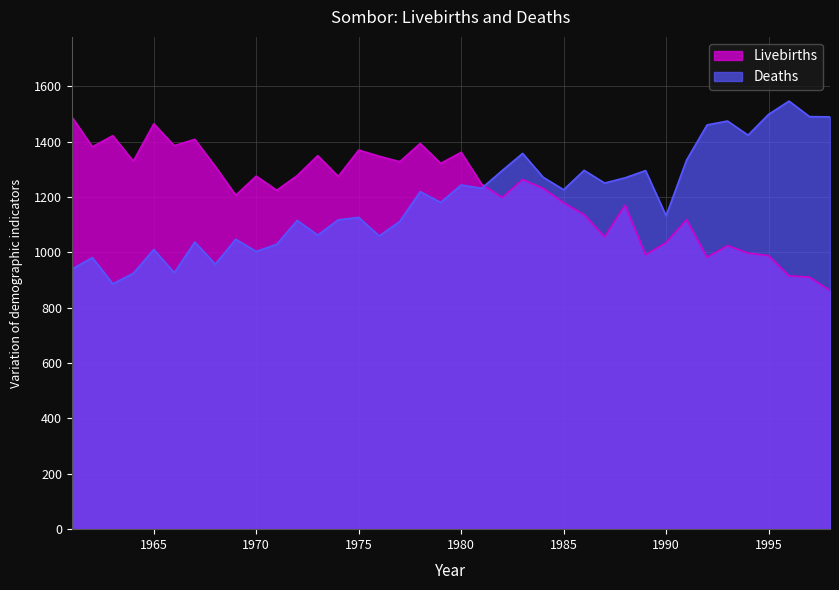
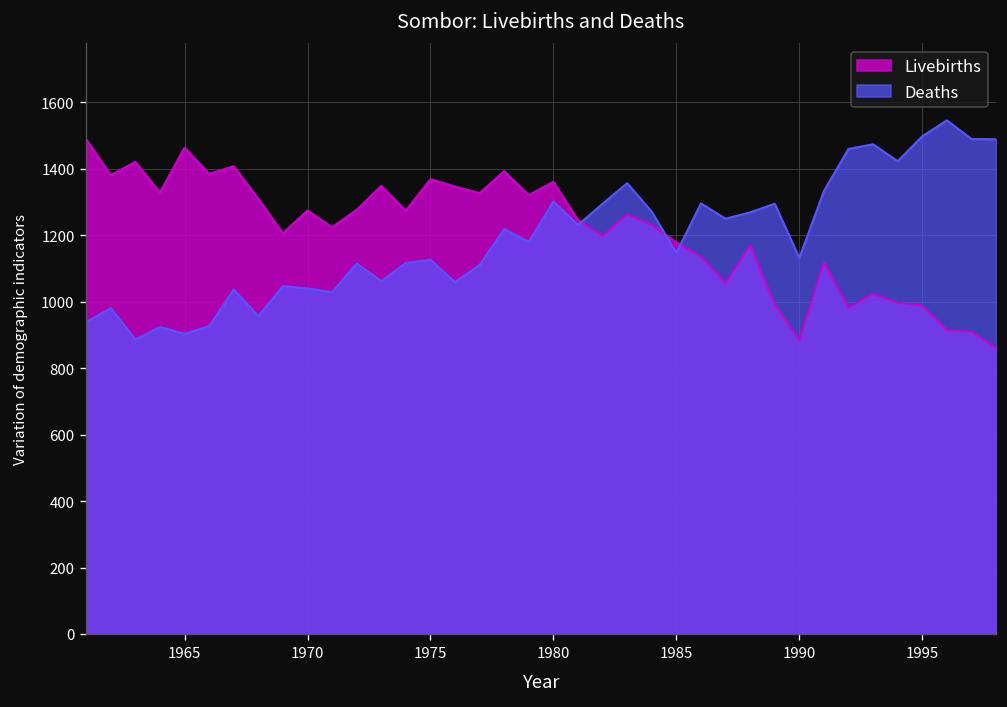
Deaths, 1965: 1010 -> 900
Deaths, 1970: 1000 -> 1040
Deaths, 1980: 1240 -> 1300
Deaths, 1985: 1230 -> 1150
Livebirths, 1990: 1040 -> 890
